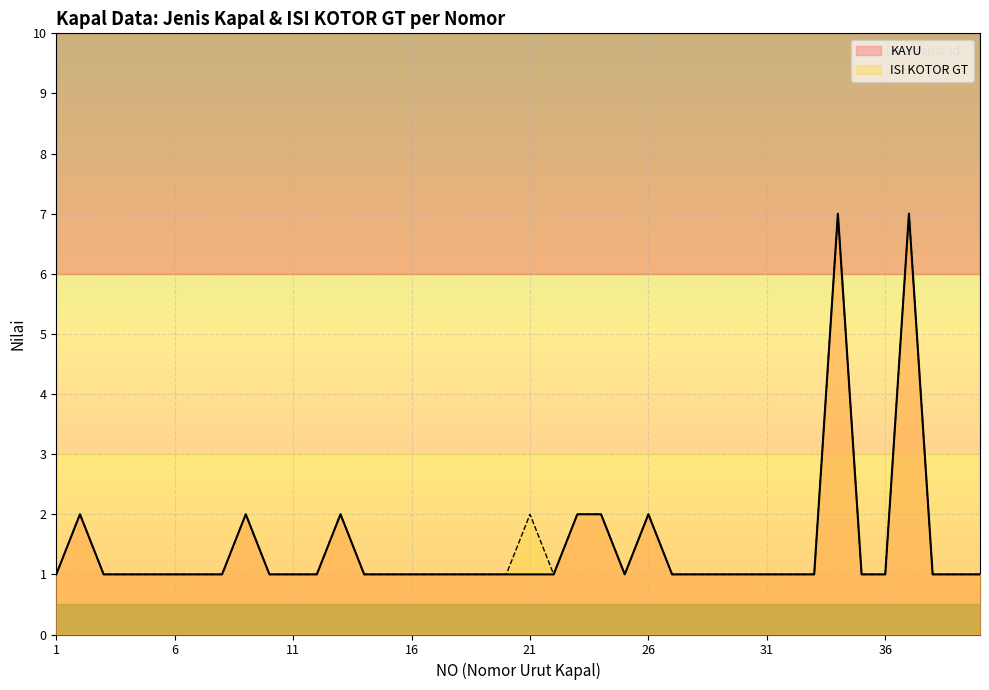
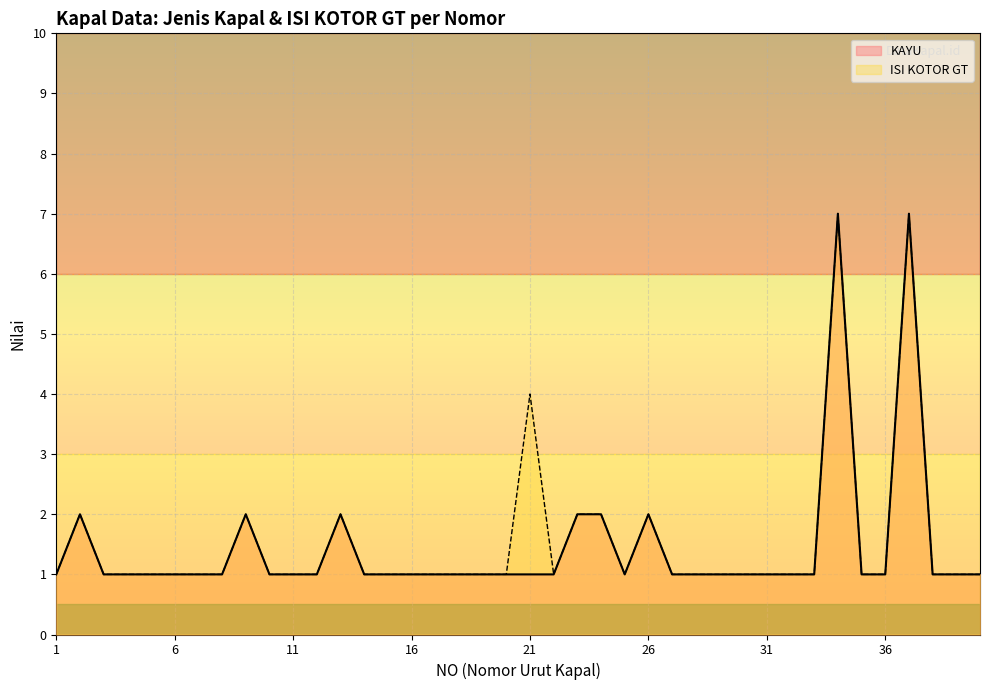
ISI KOTOR GT, 21: 2 -> 4
